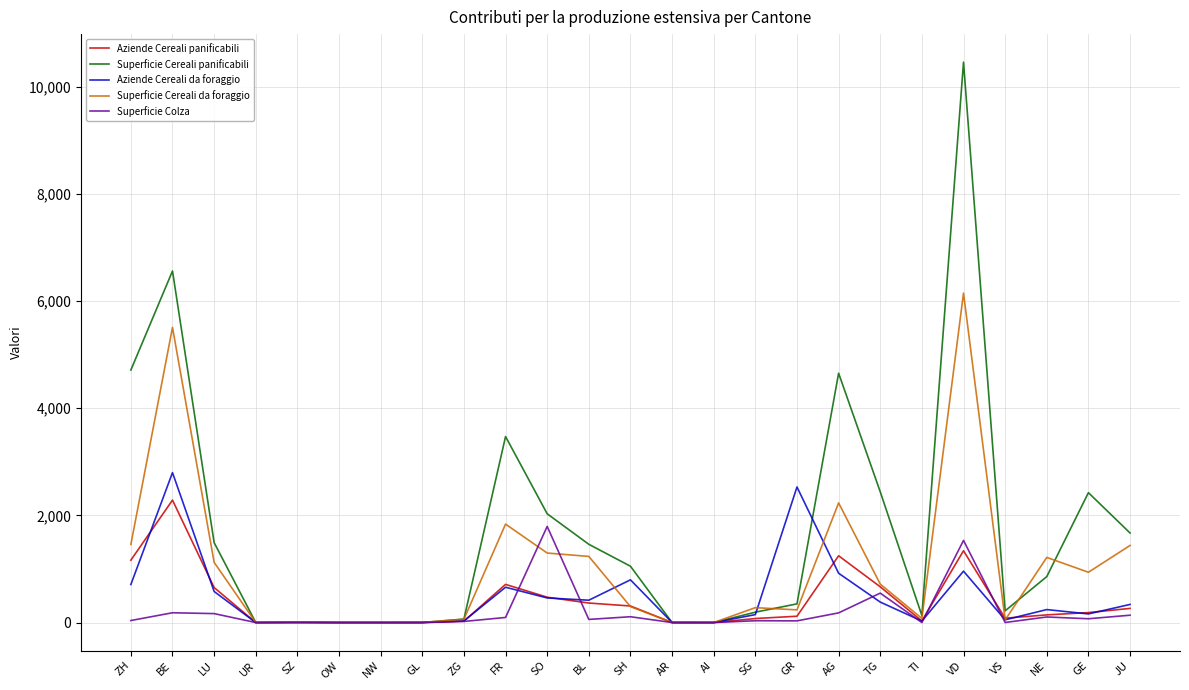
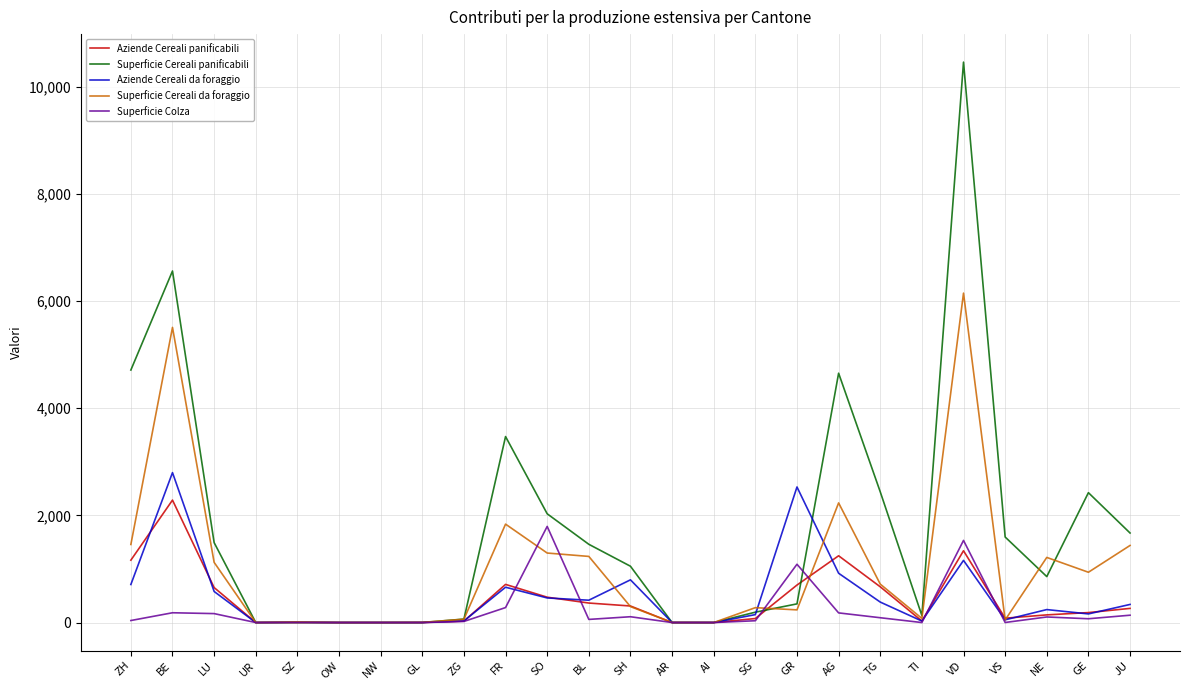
Superficie Colza, FR: 100 -> 300
Aziende Cereali panificabili, GR: 100 -> 700
Superficie Colza, GR: 0 -> 1,100
Superficie Colza, TG: 500 -> 100
Aziende Cereali da foraggio, VD: 1,000 -> 1,200
Superficie Cereali panificabili, VS: 200 -> 1,600
